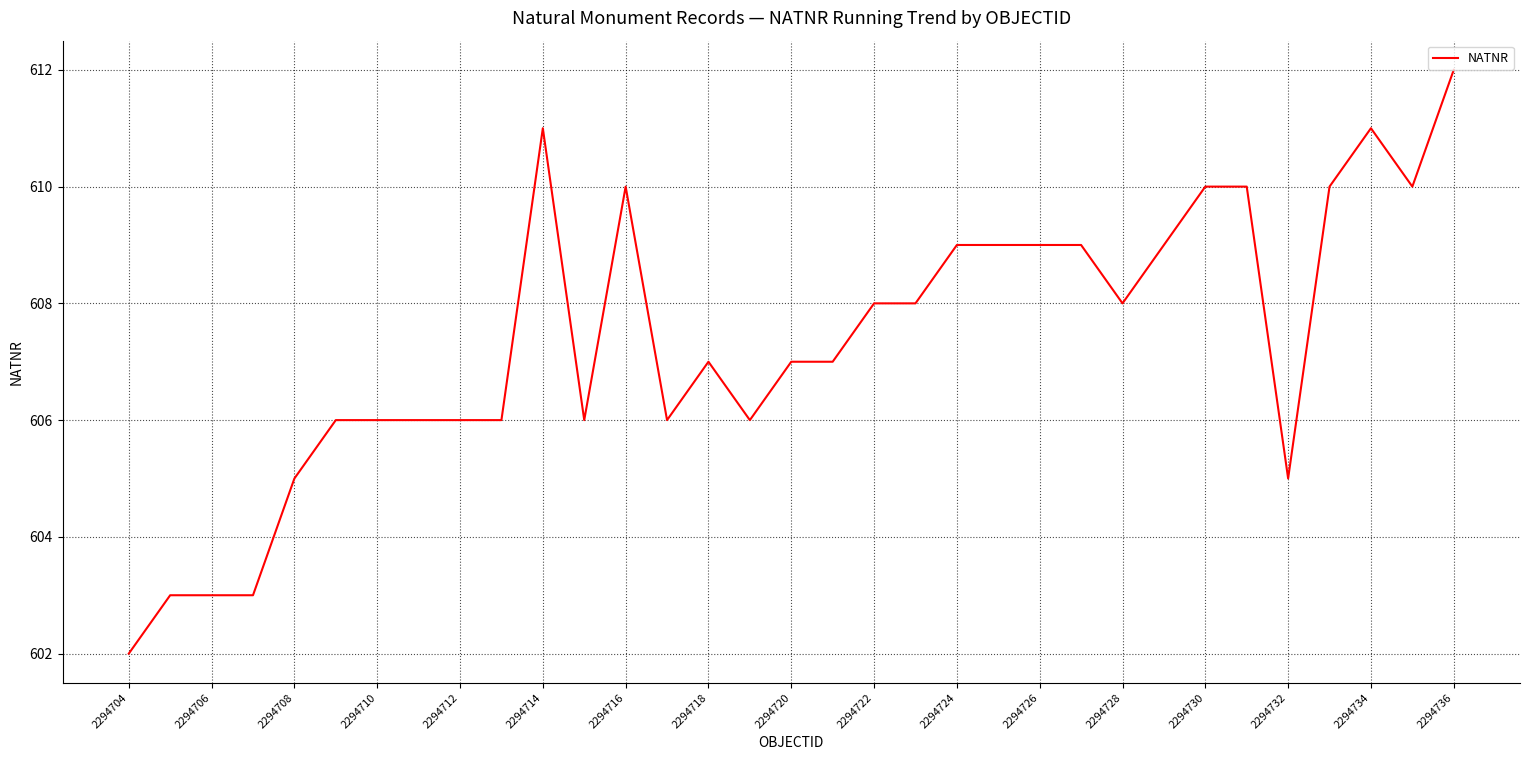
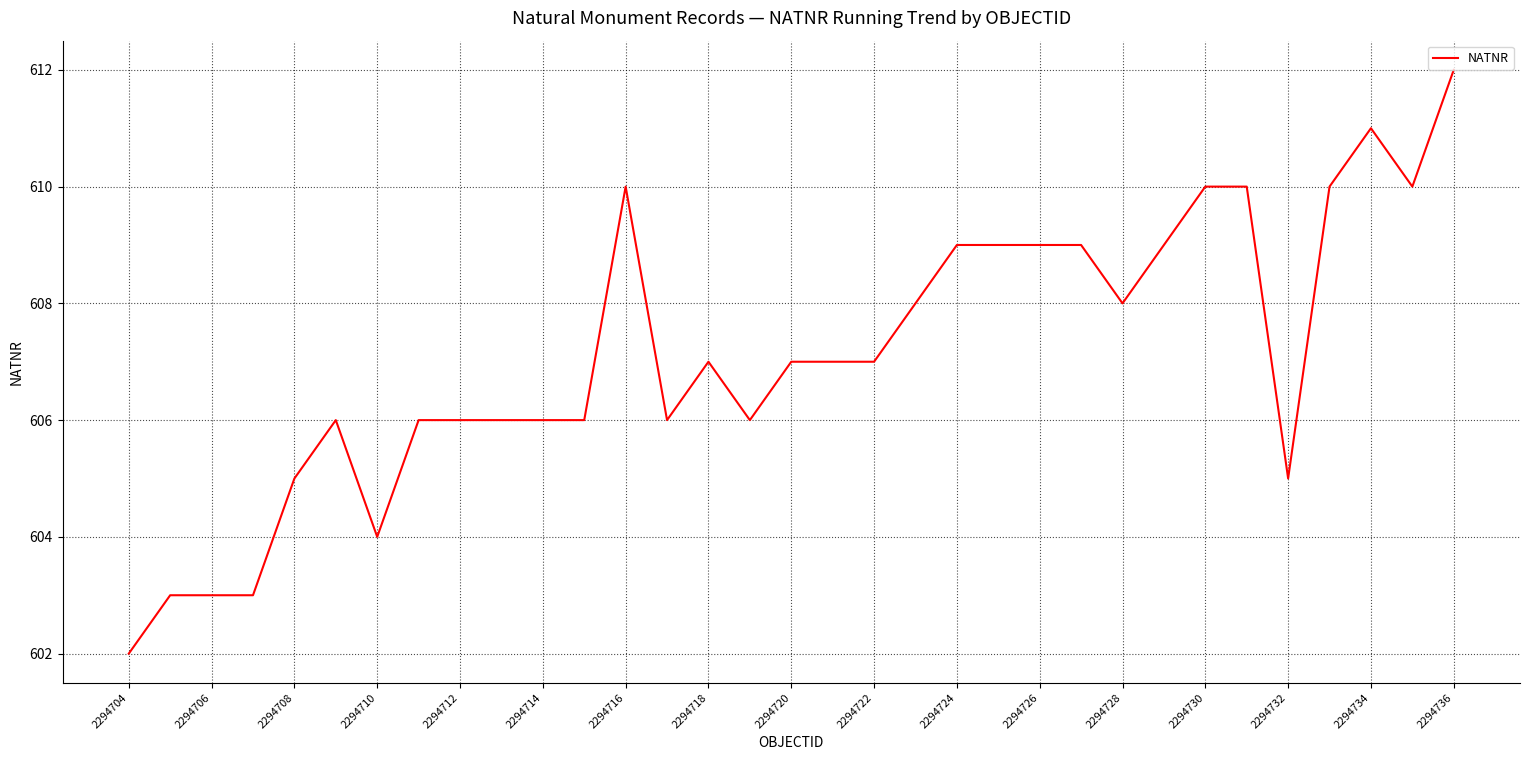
2294710: 606 -> 604
2294714: 611 -> 606
2294722: 608 -> 607
